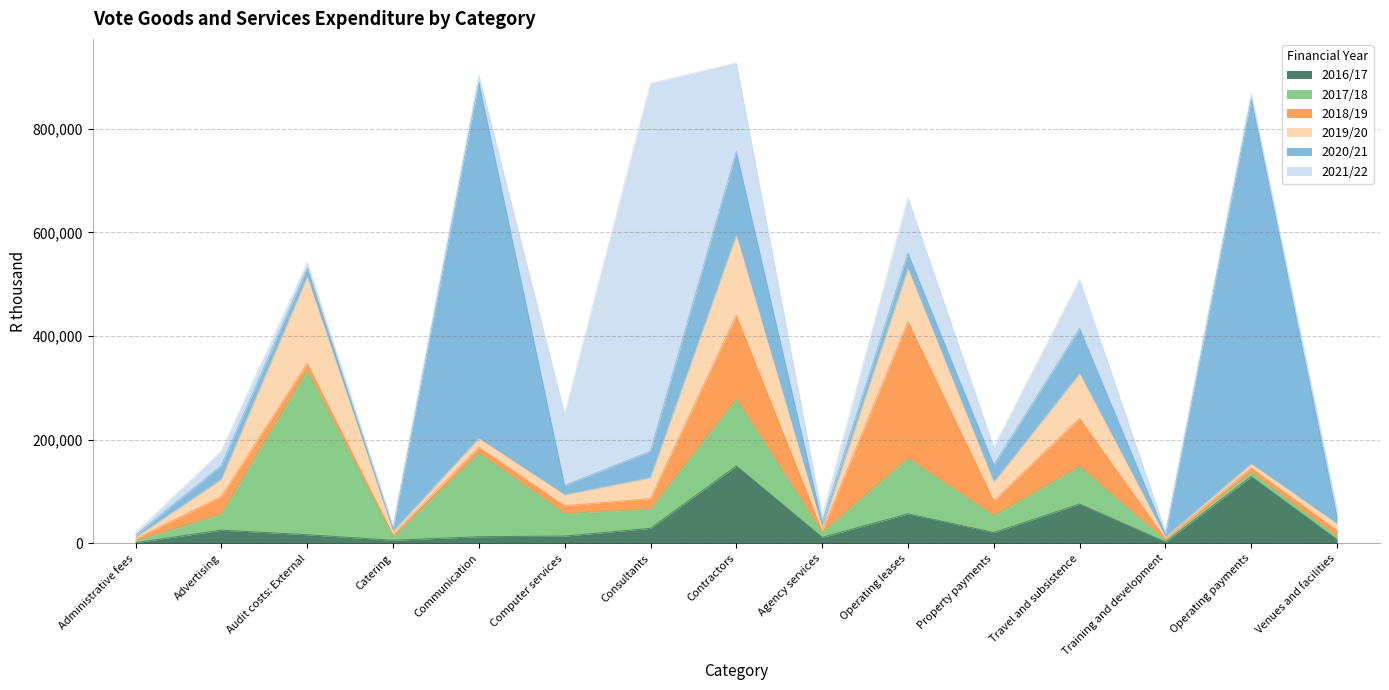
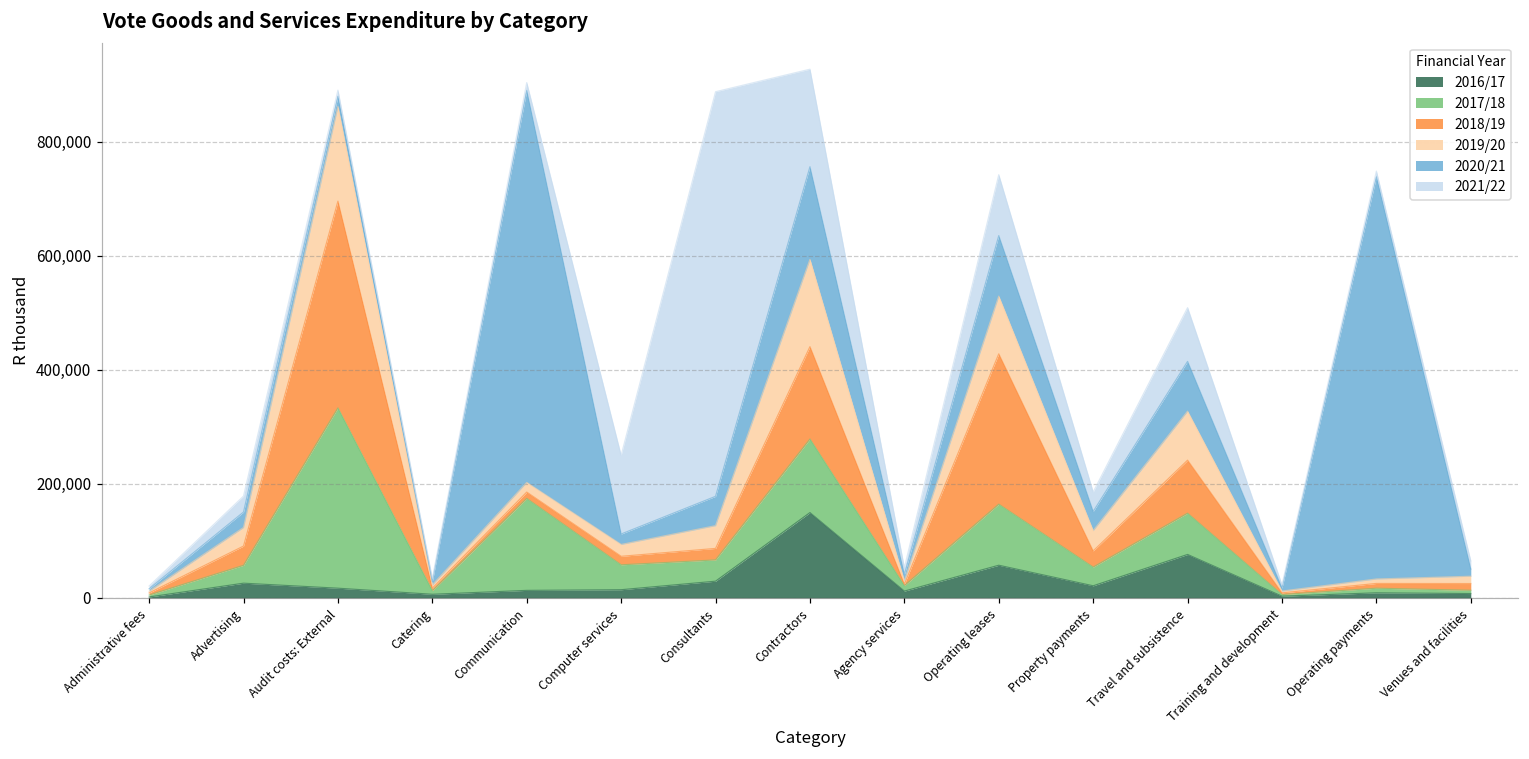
2018/19, Audit costs: External: 10,000 -> 360,000
2020/21, Operating leases: 30,000 -> 110,000
2016/17, Operating payments: 130,000 -> 10,000
